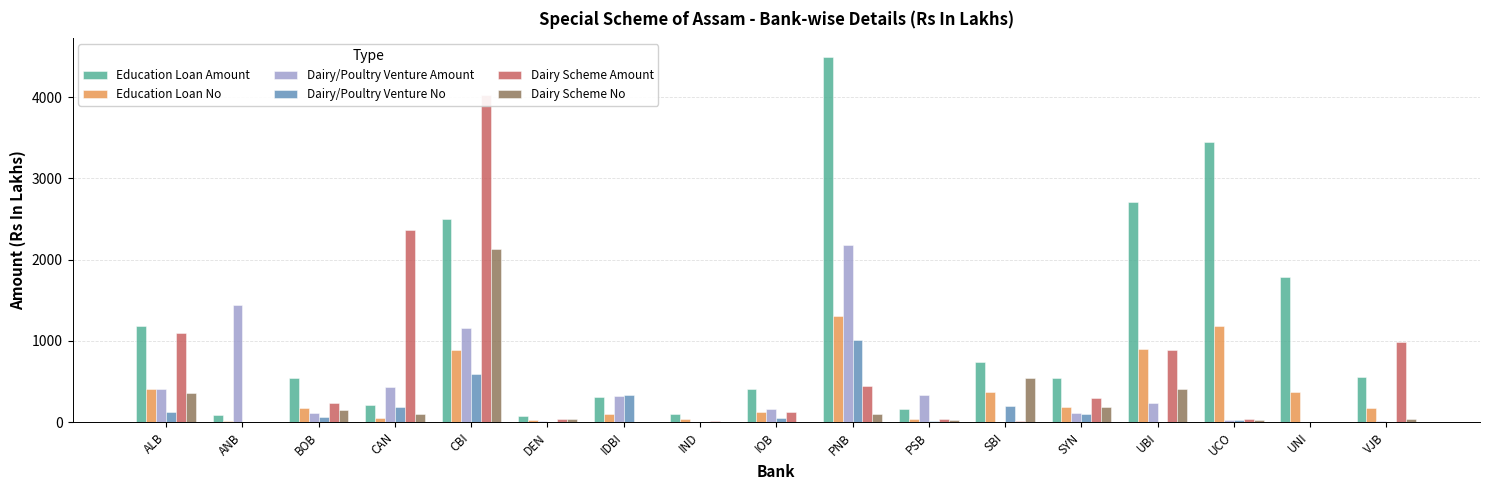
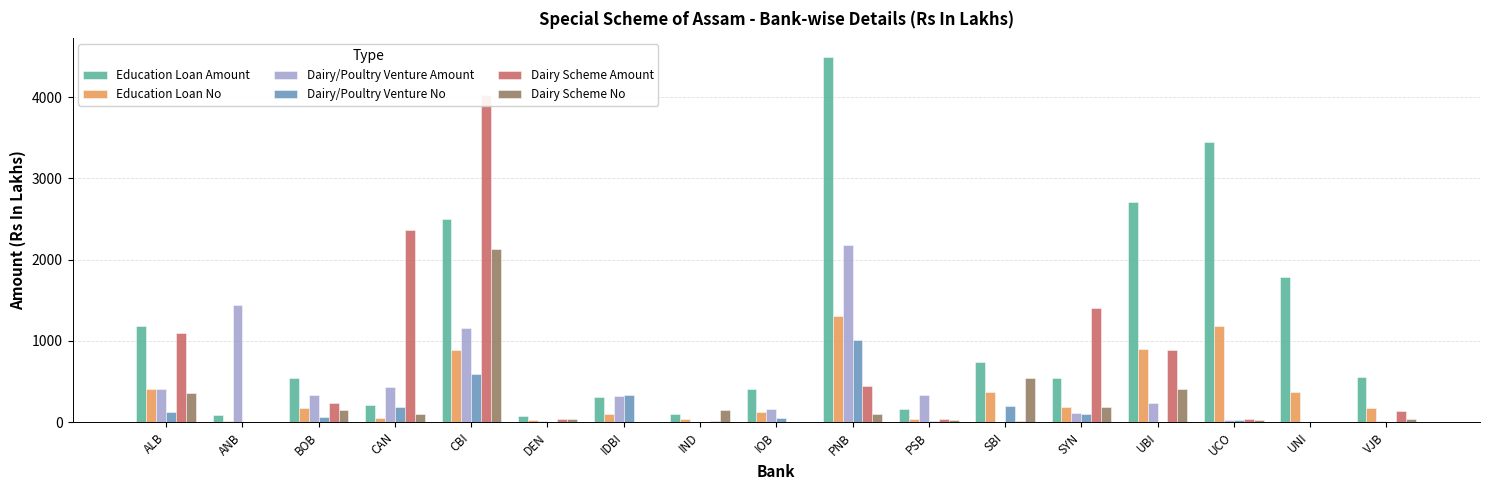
Dairy/Poultry Venture Amount, BOB: 100 -> 300
Dairy Scheme No, IND: 0 -> 100
Dairy Scheme Amount, IOB: 100 -> 0
Dairy Scheme Amount, SYN: 300 -> 1400
Dairy Scheme Amount, VJB: 1000 -> 100
